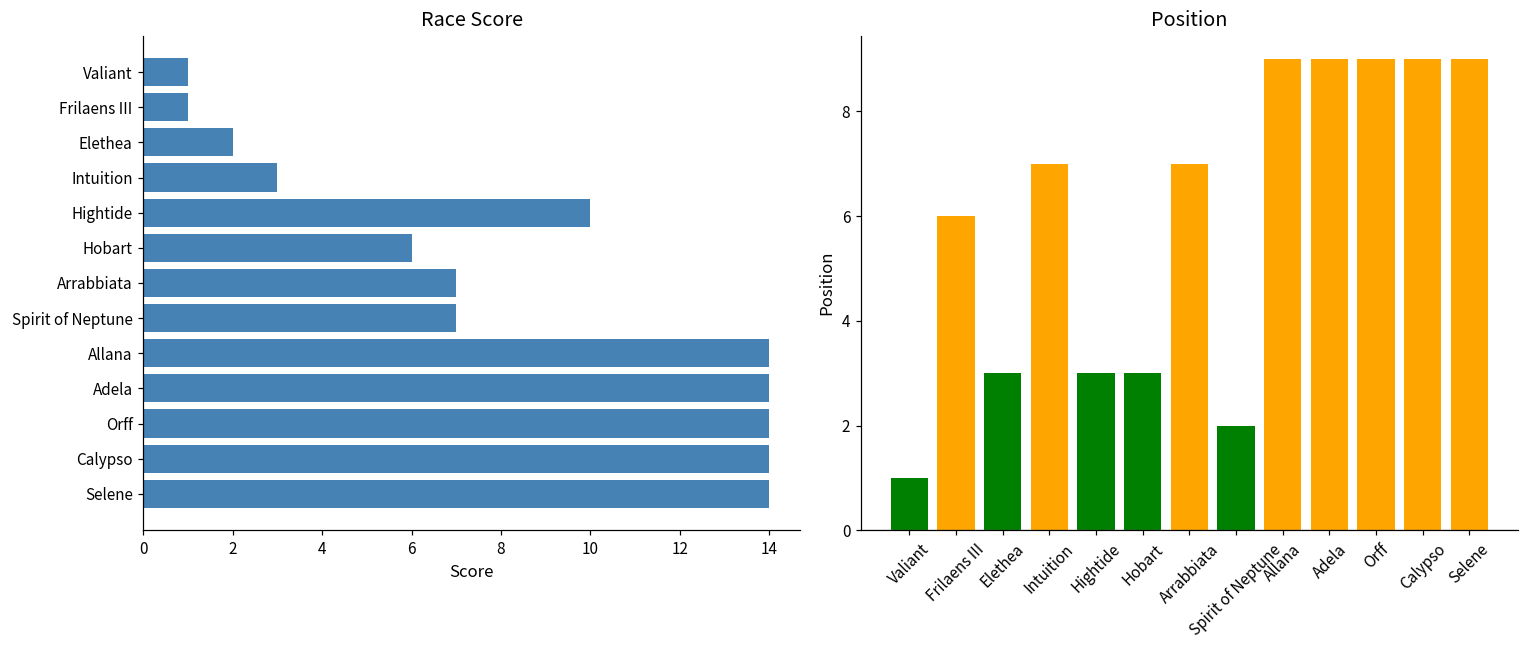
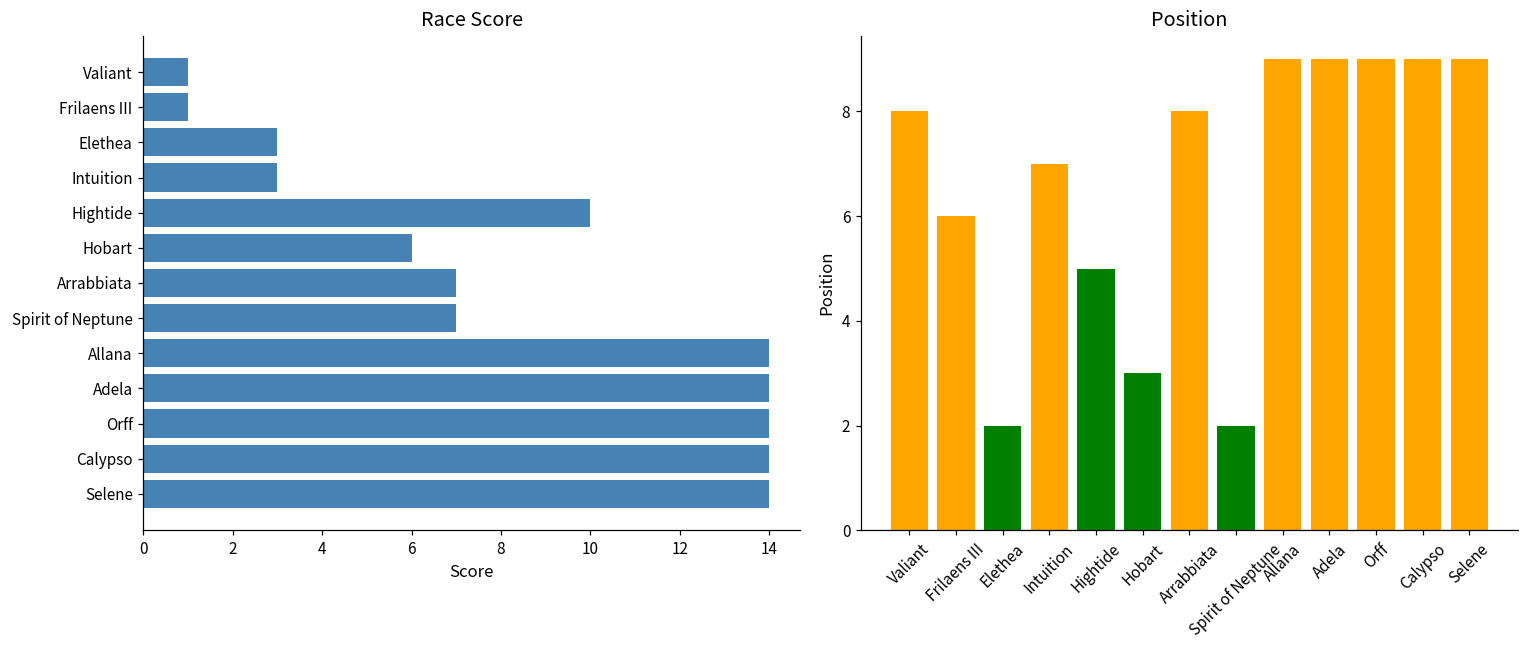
Race Score, Elethea: 2 -> 3
Position, Valiant: 1 -> 8
Position, Elethea: 3 -> 2
Position, Hightide: 3 -> 5
Position, Arrabbiata: 7 -> 8
